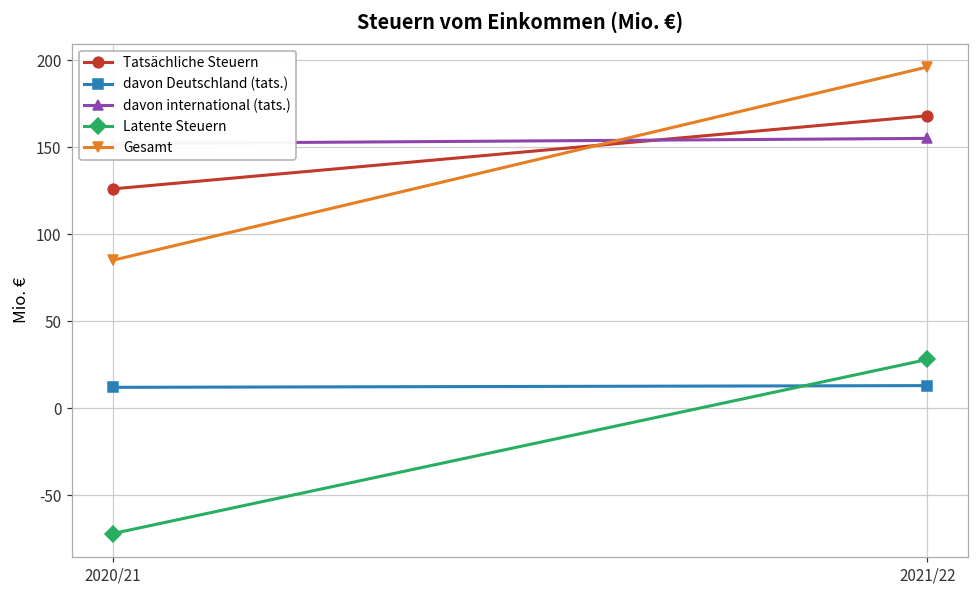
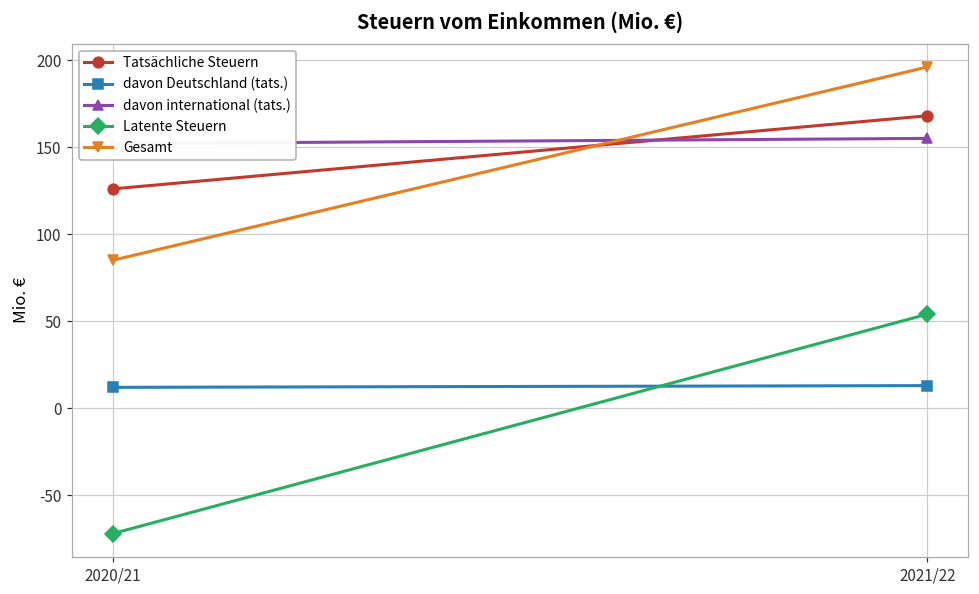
Latente Steuern, 2021/22: 28 -> 54
